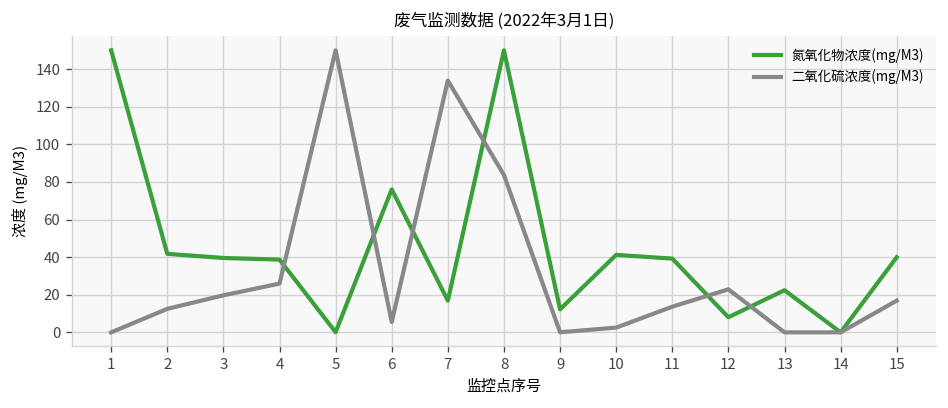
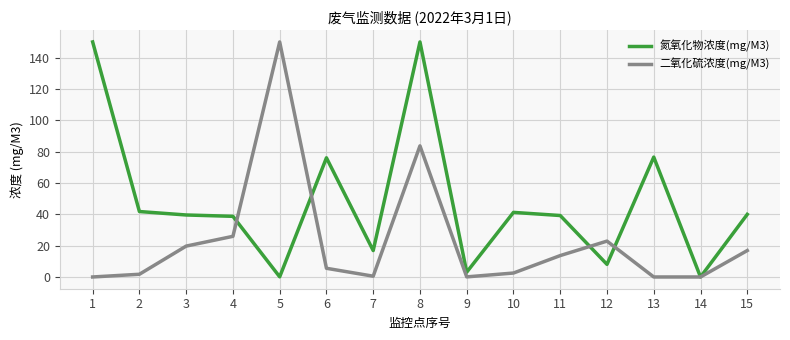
二氧化硫浓度(mg/M3), 2: 13 -> 2
二氧化硫浓度(mg/M3), 7: 134 -> 0
氮氧化物浓度(mg/M3), 9: 12 -> 3
氮氧化物浓度(mg/M3), 13: 22 -> 76
